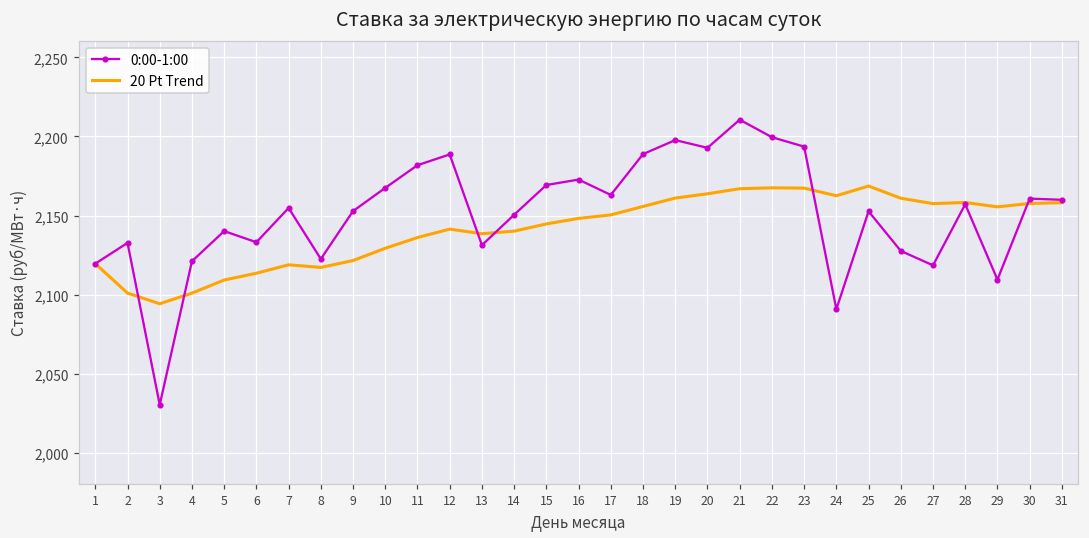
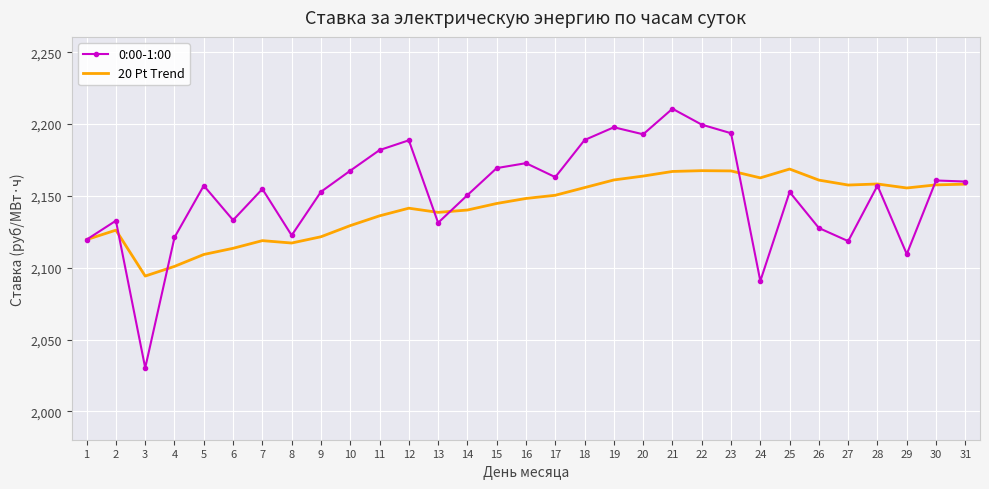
20 Pt Trend, 2: 2,101 -> 2,126
0:00-1:00, 5: 2,140 -> 2,157
